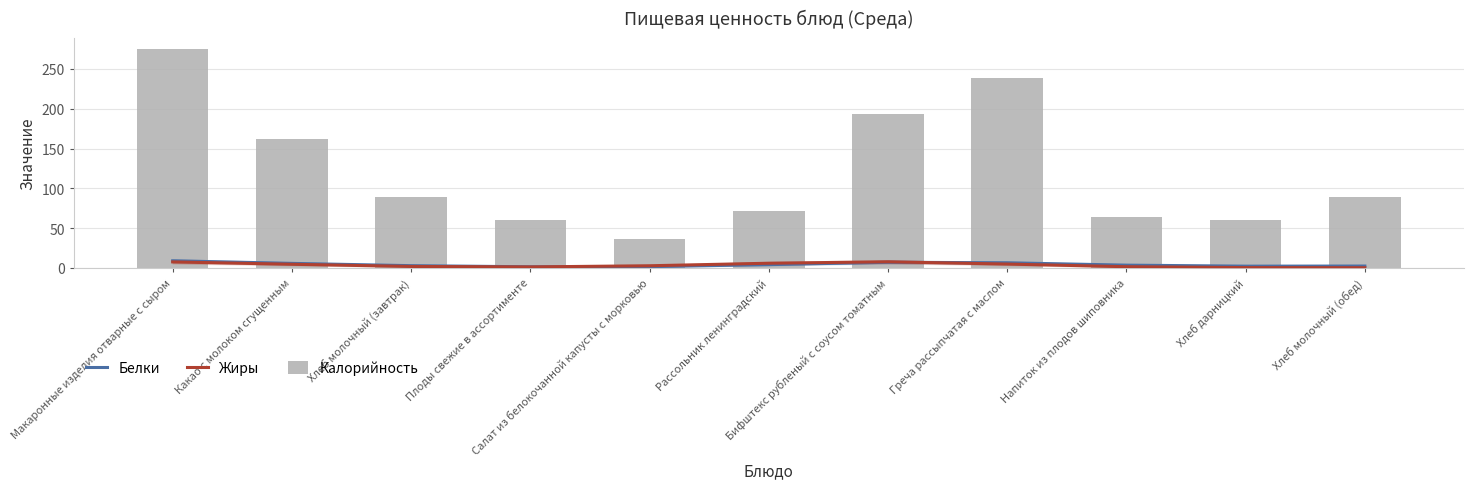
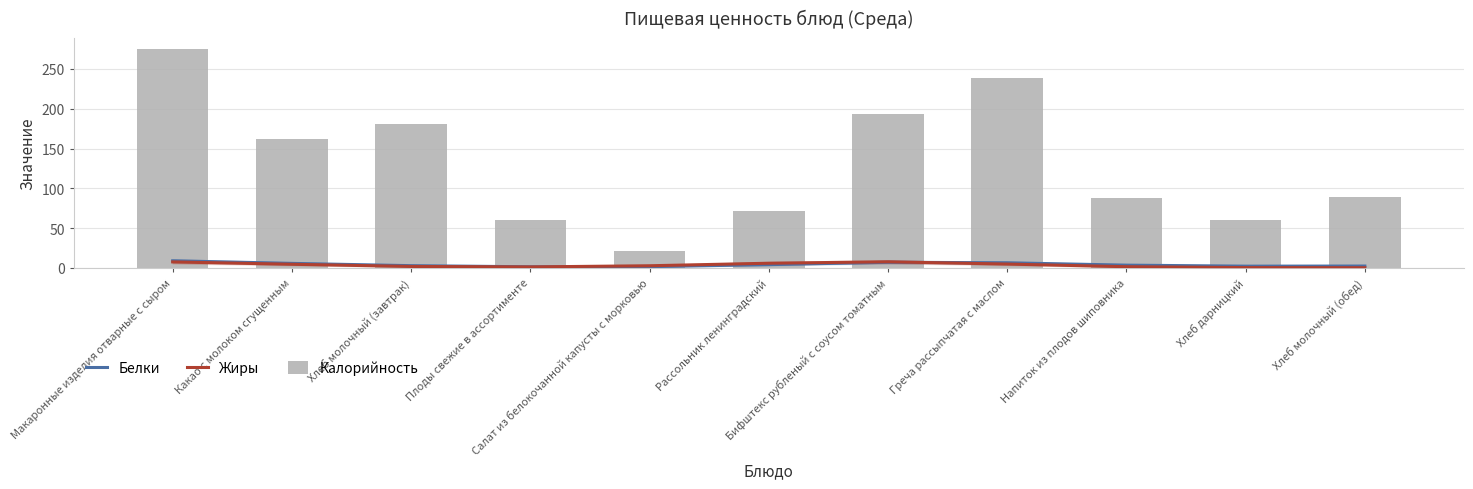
Калорийность, Хлеб молочный (завтрак): 90 -> 180
Калорийность, Салат из белокочанной капусты с морковью: 40 -> 20
Калорийность, Напиток из плодов шиповника: 60 -> 90
